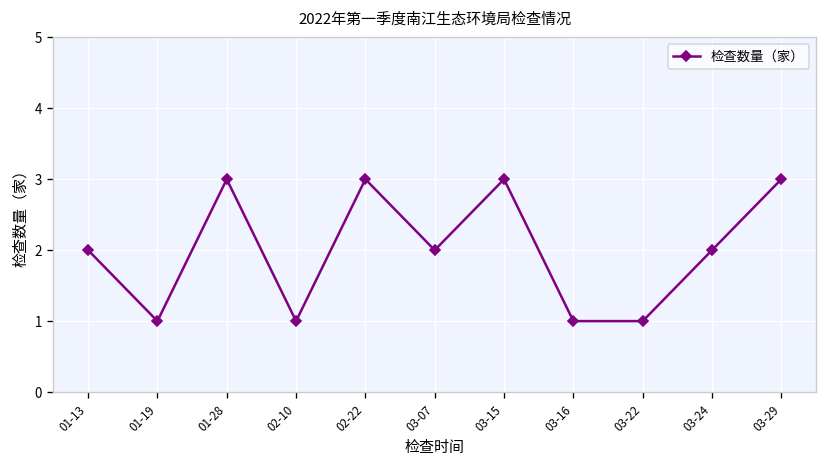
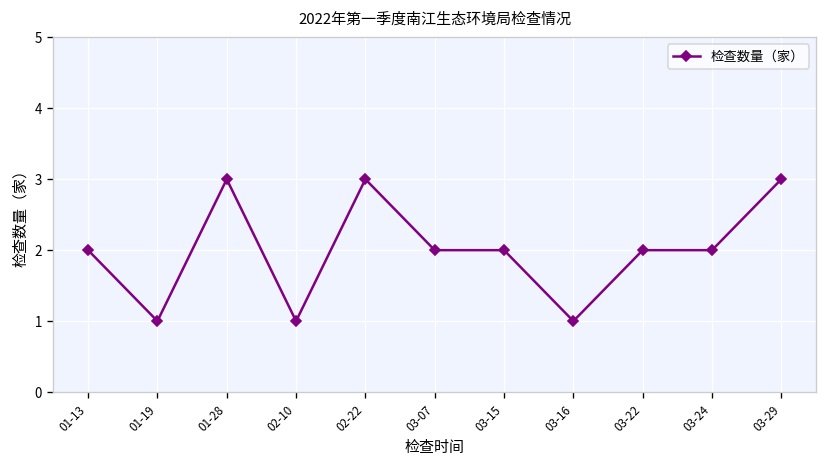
03-15: 3 -> 2
03-22: 1 -> 2
